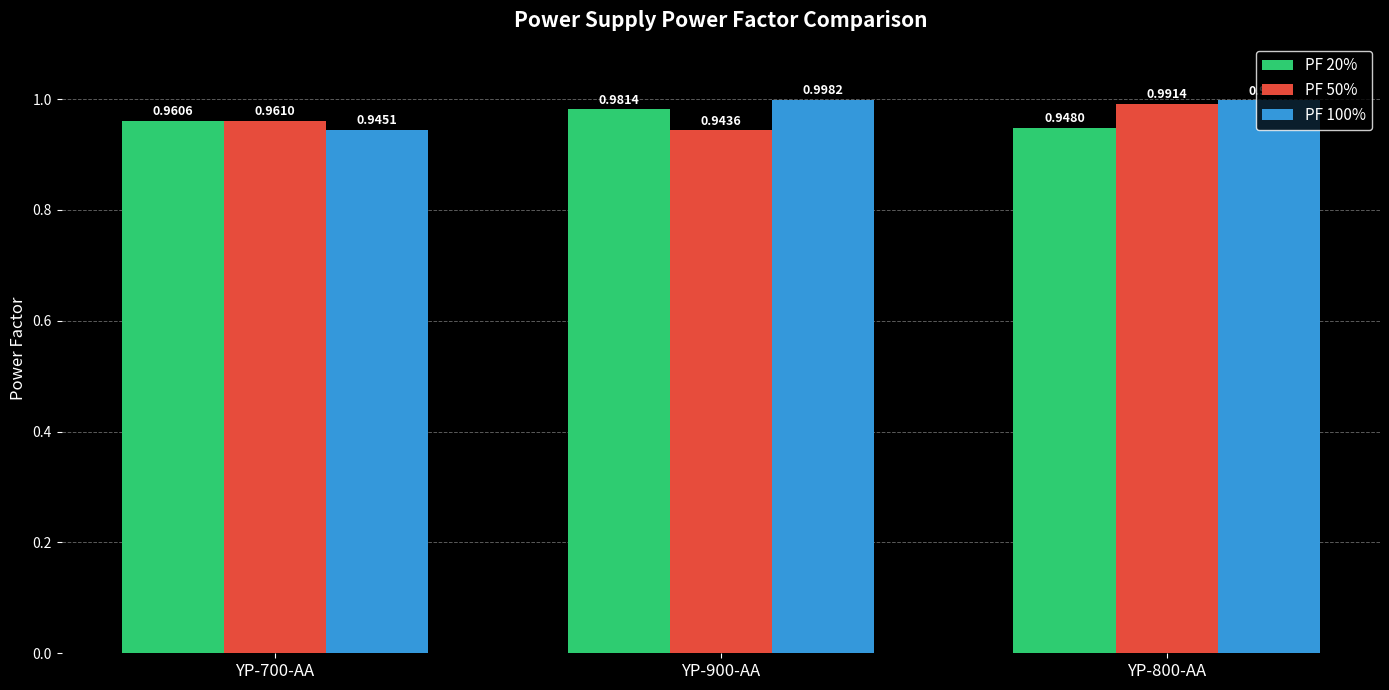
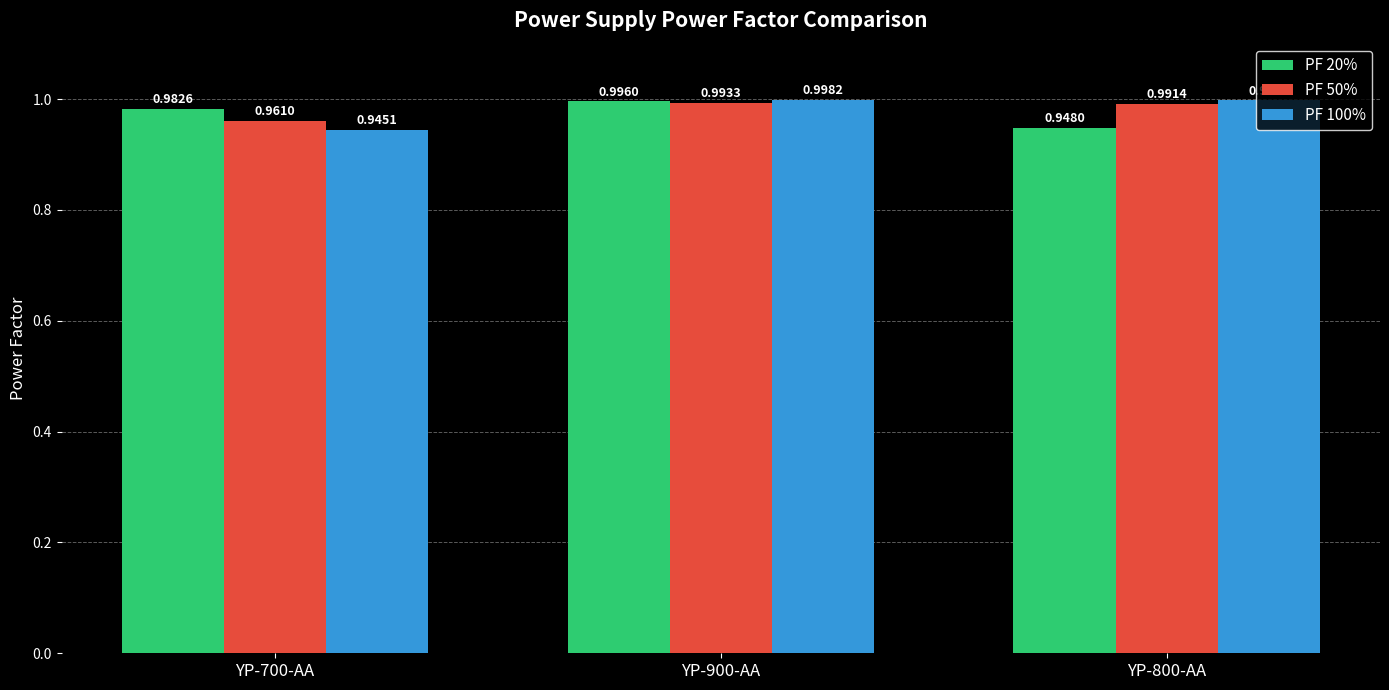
PF 20%, YP-700-AA: 0.9606 -> 0.9826
PF 20%, YP-900-AA: 0.9814 -> 0.9960
PF 50%, YP-900-AA: 0.9436 -> 0.9933
